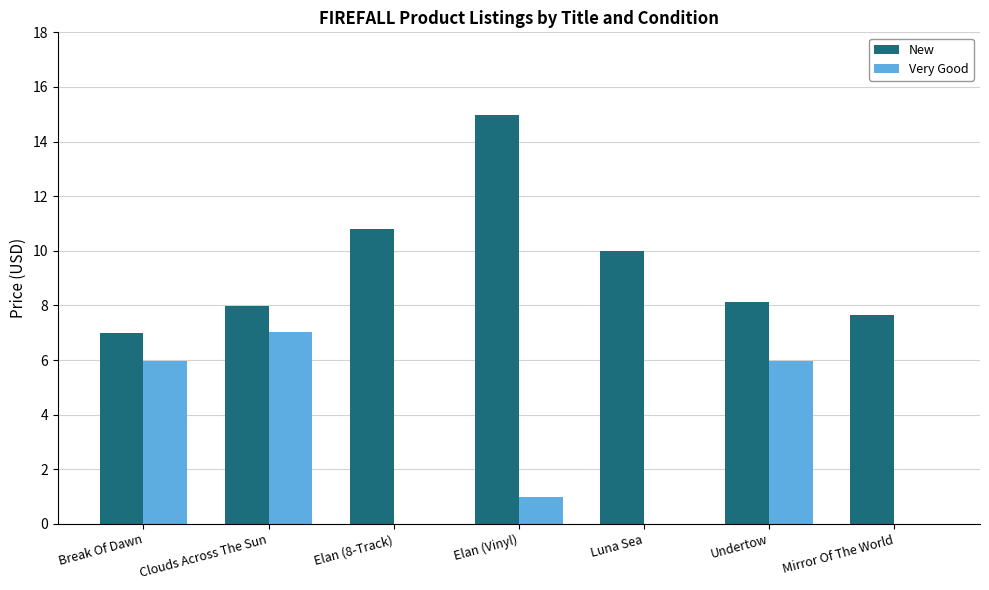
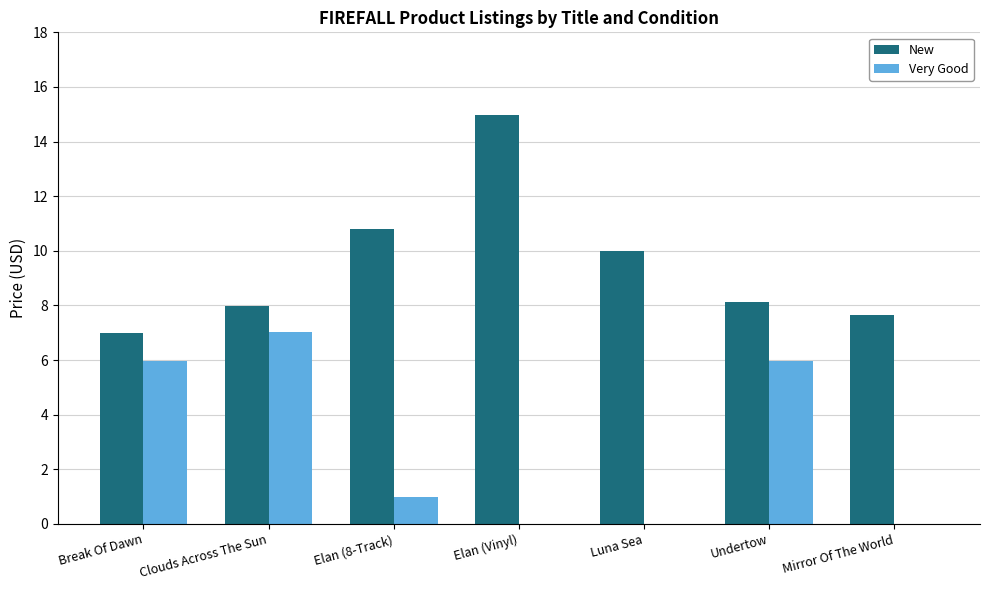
Very Good, Elan (8-Track): 0 -> 1
Very Good, Elan (Vinyl): 1 -> 0
